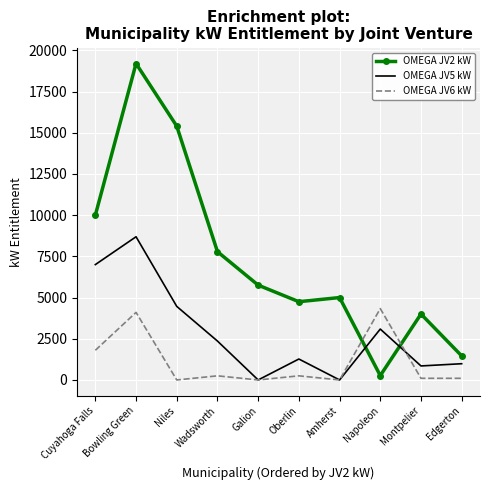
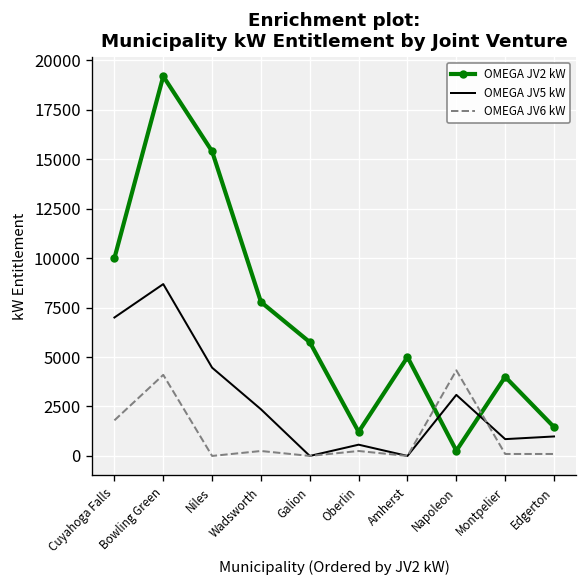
OMEGA JV2 kW, Oberlin: 4700 -> 1200
OMEGA JV5 kW, Oberlin: 1300 -> 600
